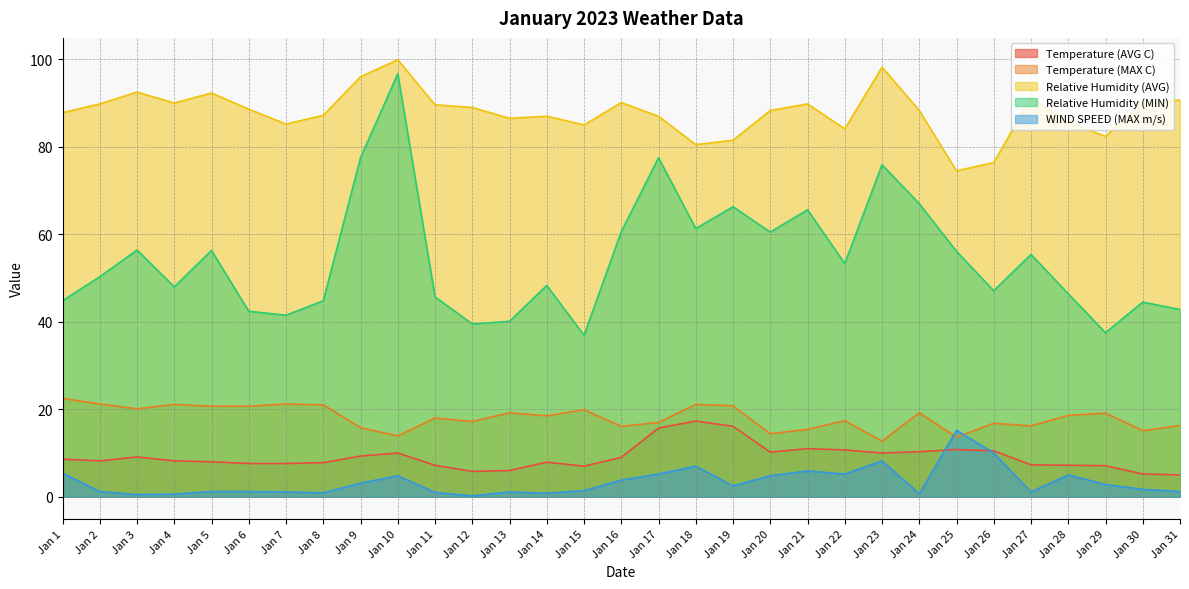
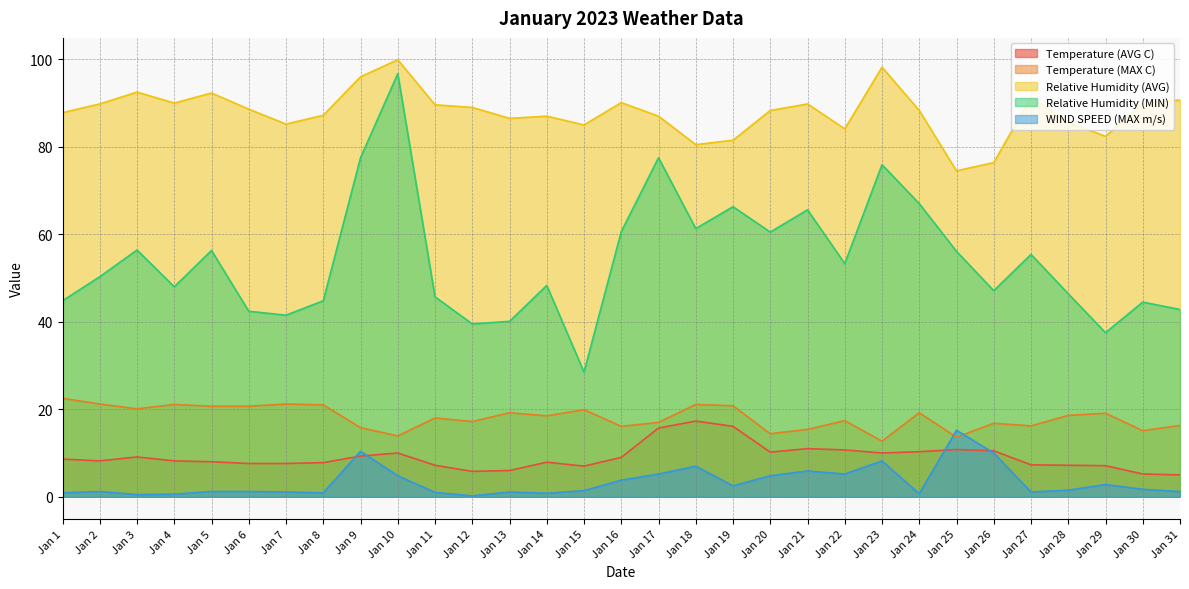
WIND SPEED (MAX m/s), Jan 1: 5 -> 1
WIND SPEED (MAX m/s), Jan 9: 3 -> 10
Relative Humidity (MIN), Jan 15: 37 -> 29
WIND SPEED (MAX m/s), Jan 28: 5 -> 2
